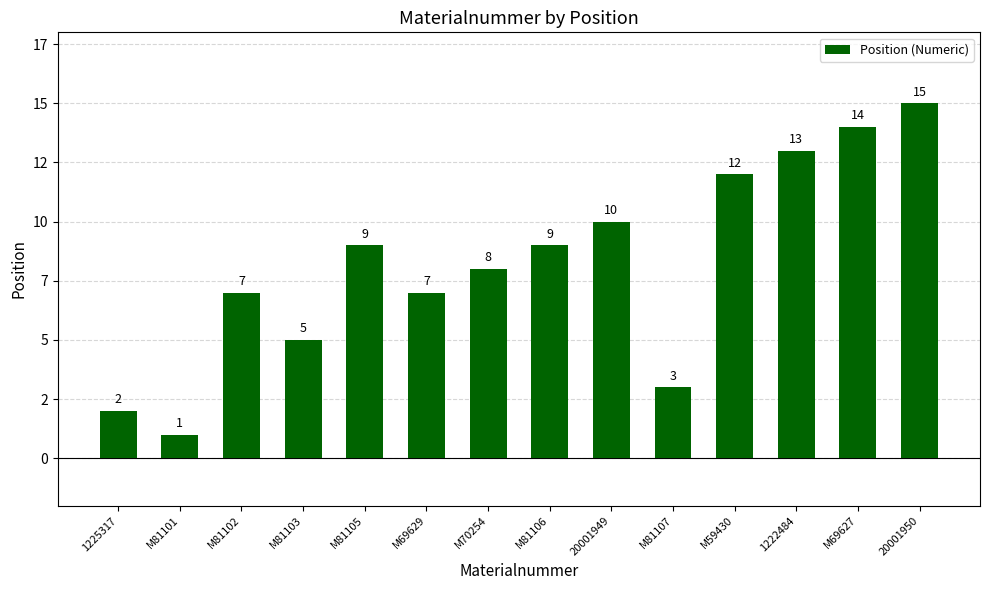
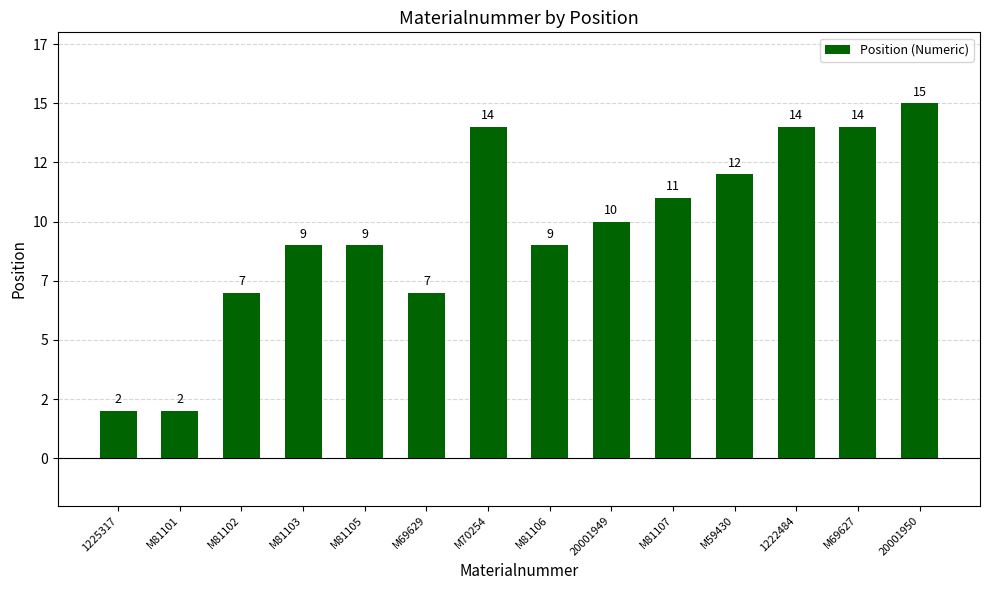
M81101: 1 -> 2
M81103: 5 -> 9
M70254: 8 -> 14
M81107: 3 -> 11
1222484: 13 -> 14
